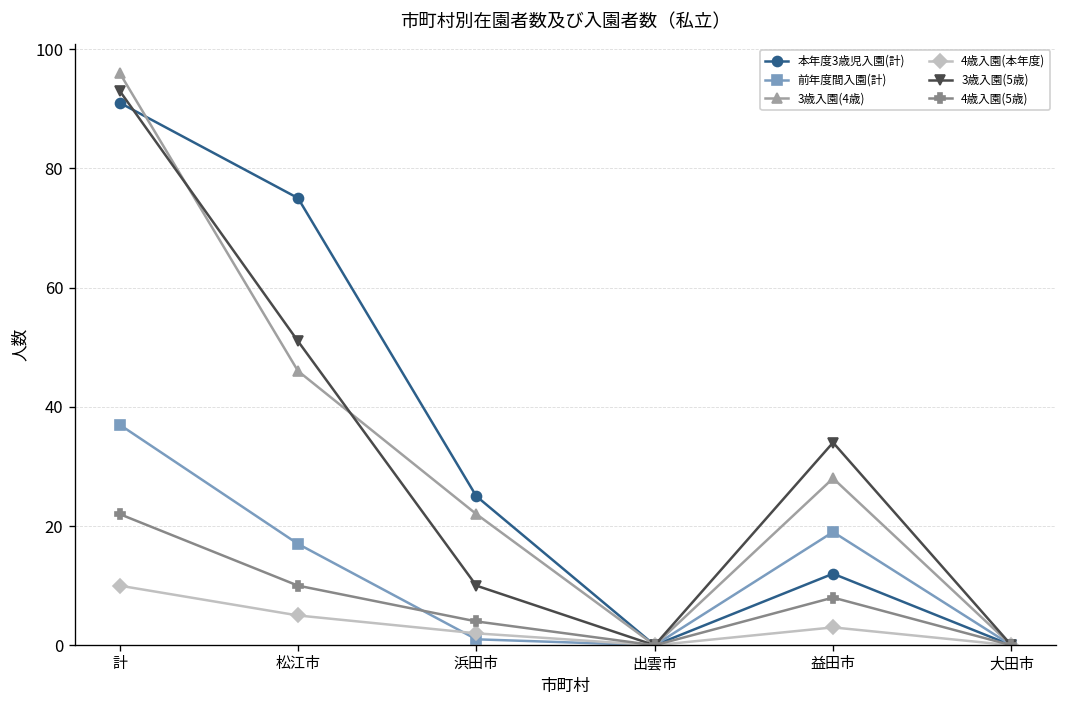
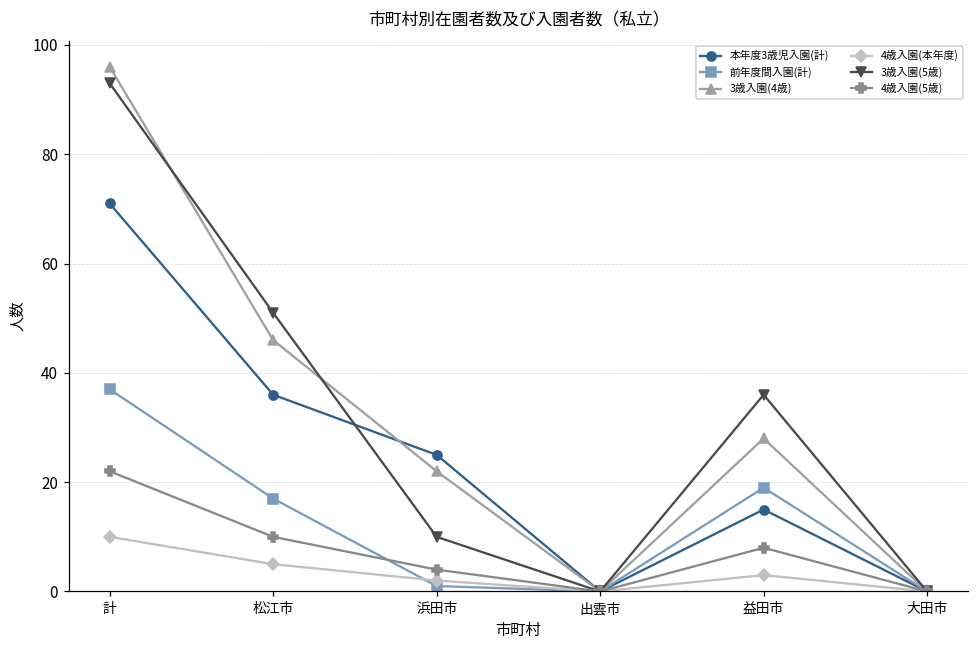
本年度3歳児入園(計), 計: 91 -> 71
本年度3歳児入園(計), 松江市: 75 -> 36
本年度3歳児入園(計), 益田市: 12 -> 15
3歳入園(5歳), 益田市: 34 -> 36
